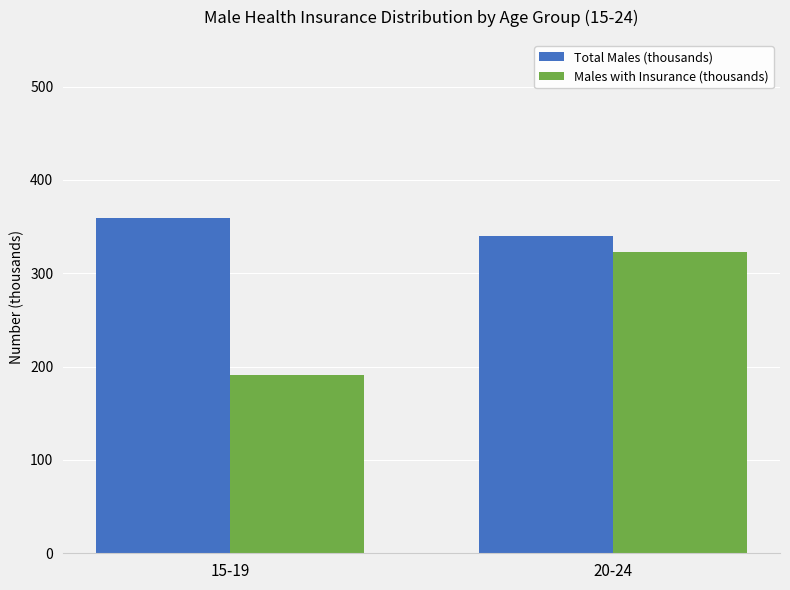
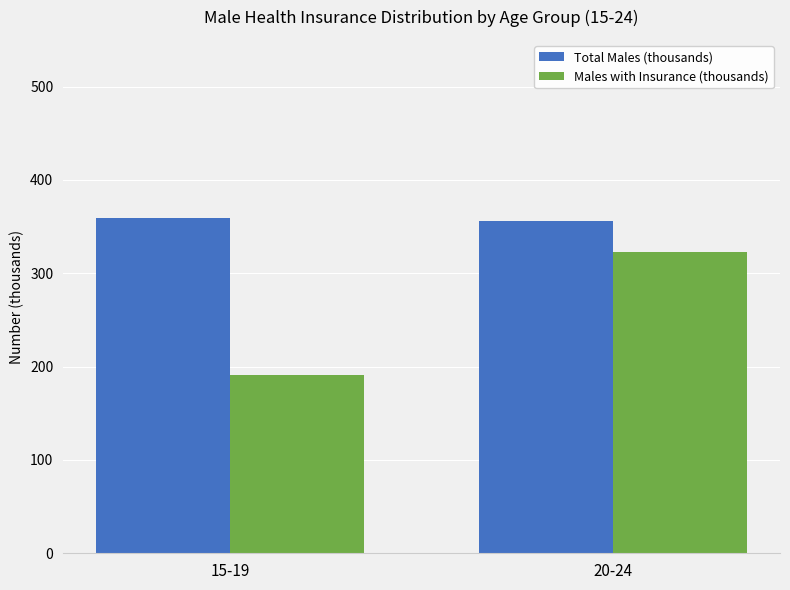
Total Males (thousands), 20-24: 340 -> 360
